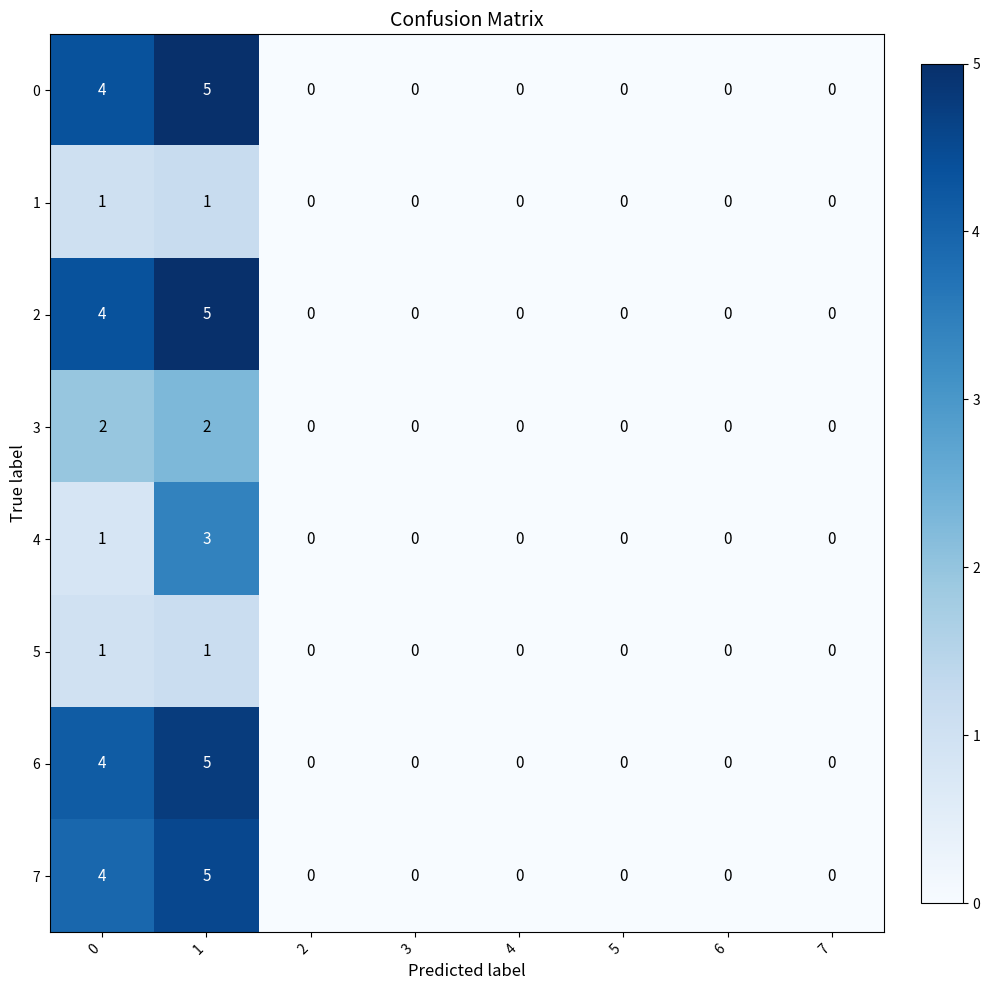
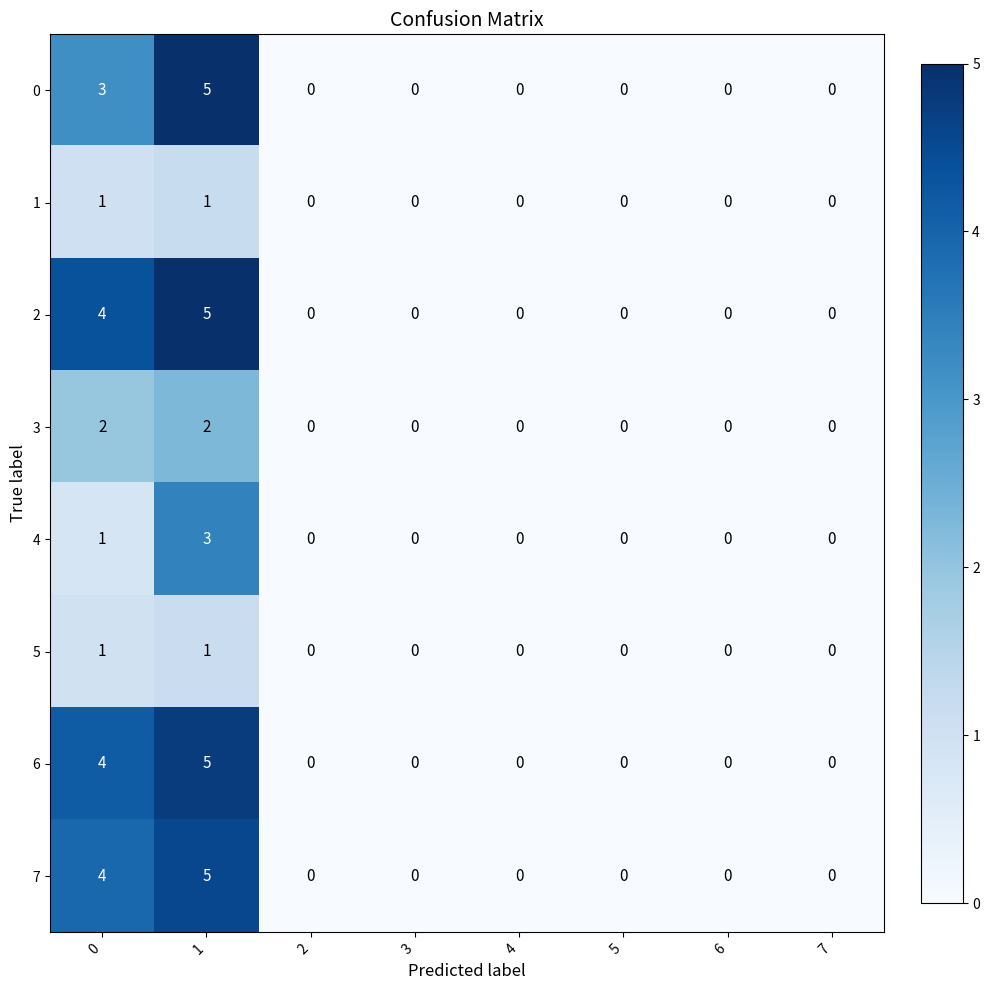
0, 0: 4 -> 3
